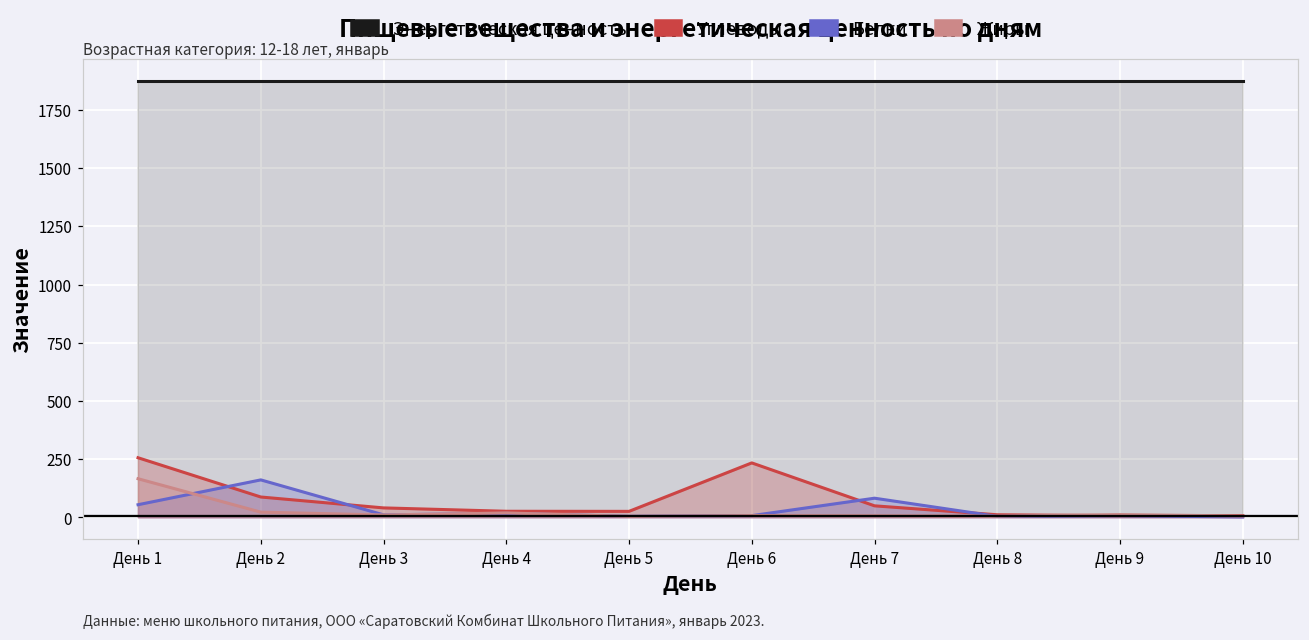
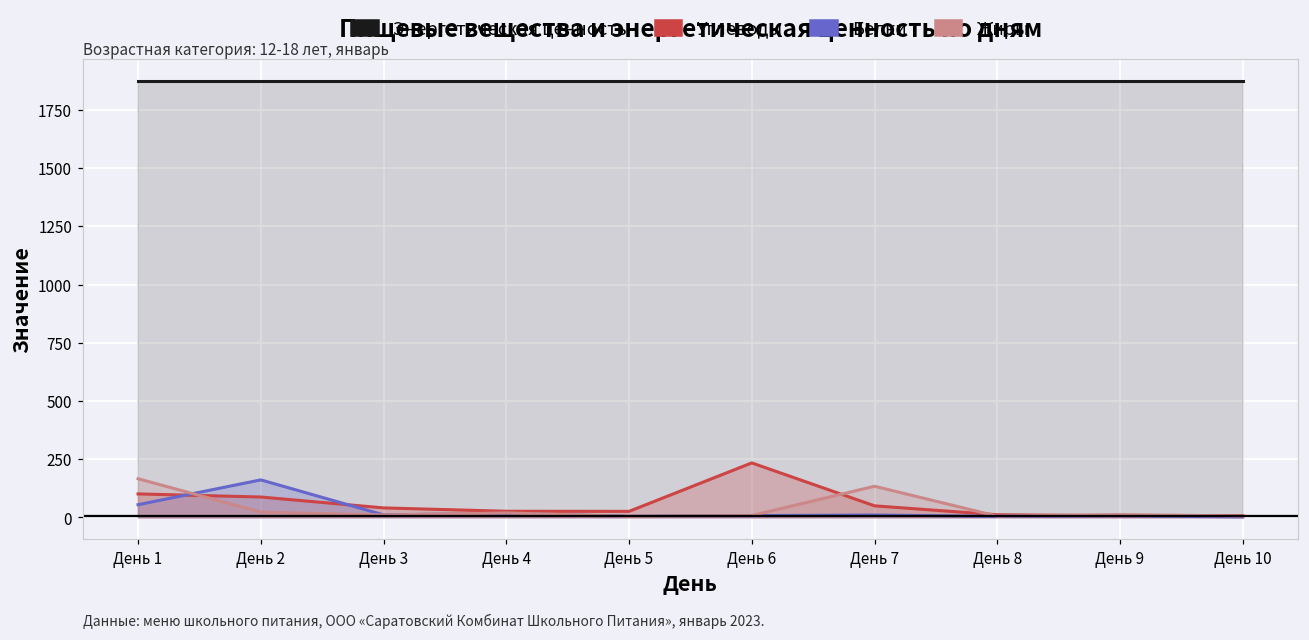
Углеводы, День 1: 260 -> 100
Белки, День 7: 80 -> 10
Жиры, День 7: 10 -> 130
